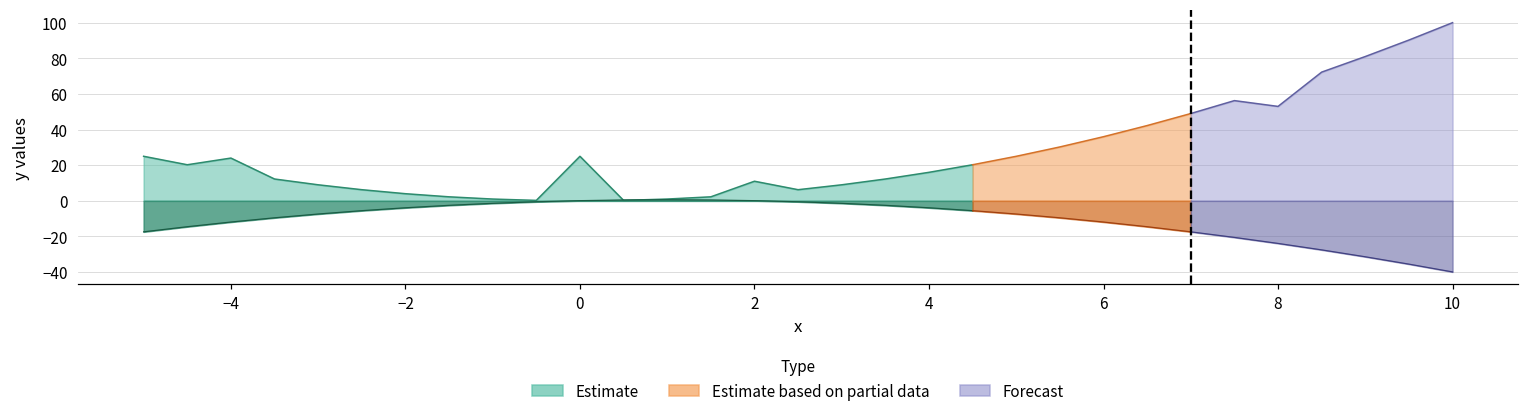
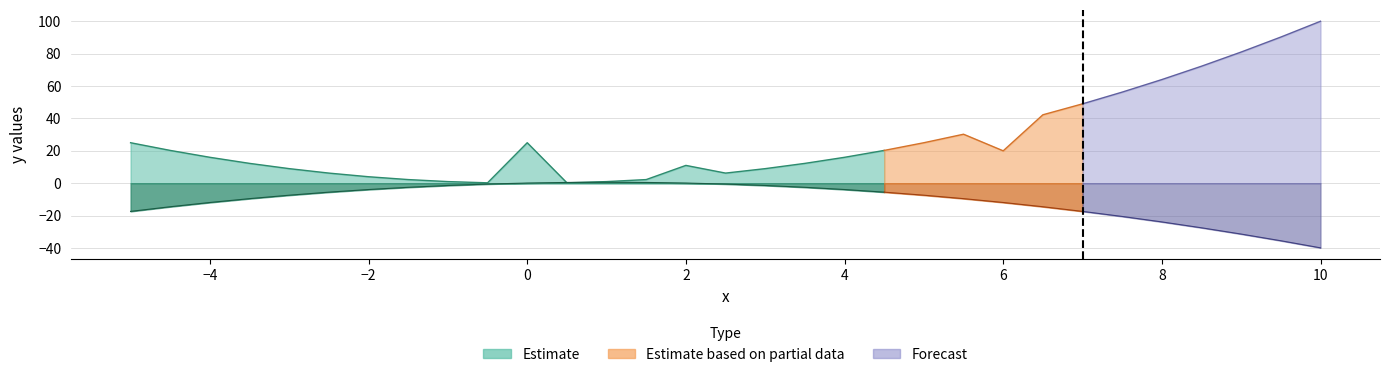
Estimate, −4: 24 -> 16
Estimate based on partial data, 6: 36 -> 20
Forecast, 8: 53 -> 64
